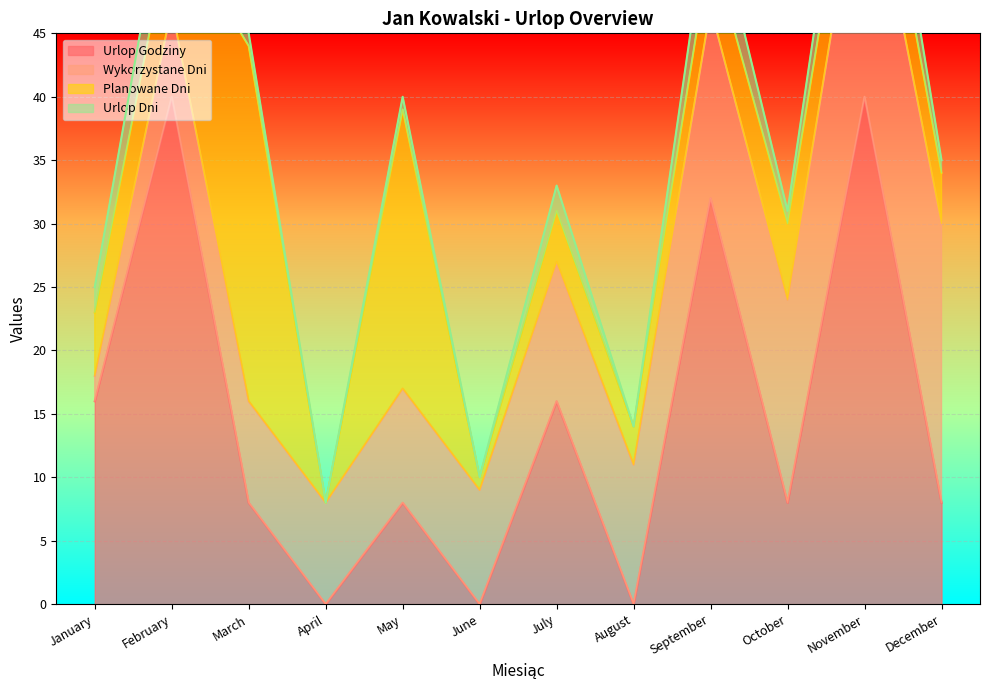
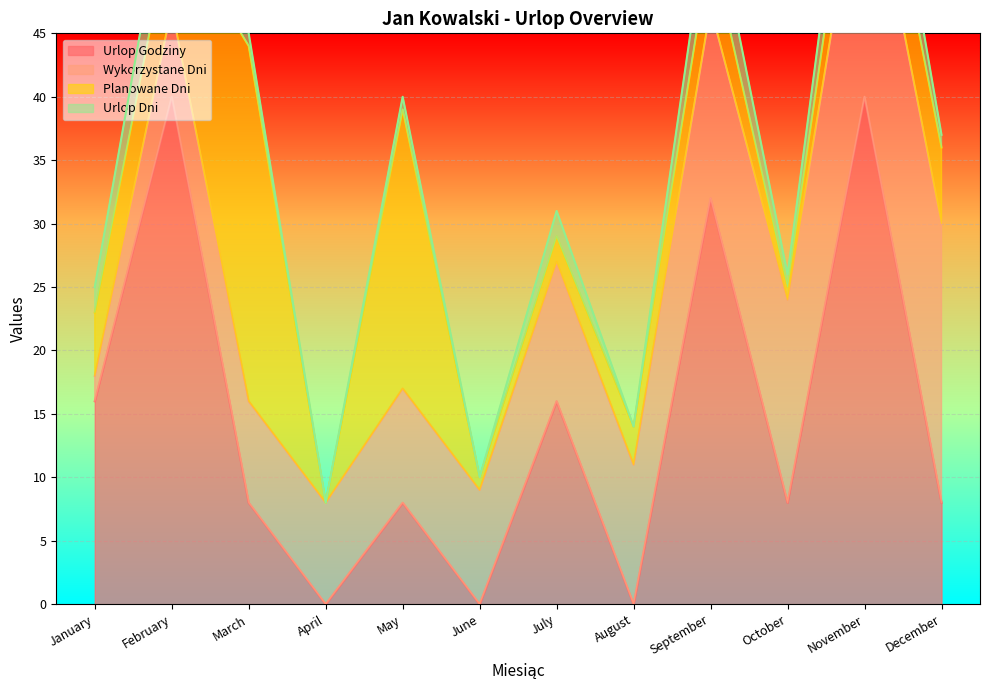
Planowane Dni, July: 4 -> 2
Planowane Dni, October: 6 -> 1
Planowane Dni, December: 4 -> 6
